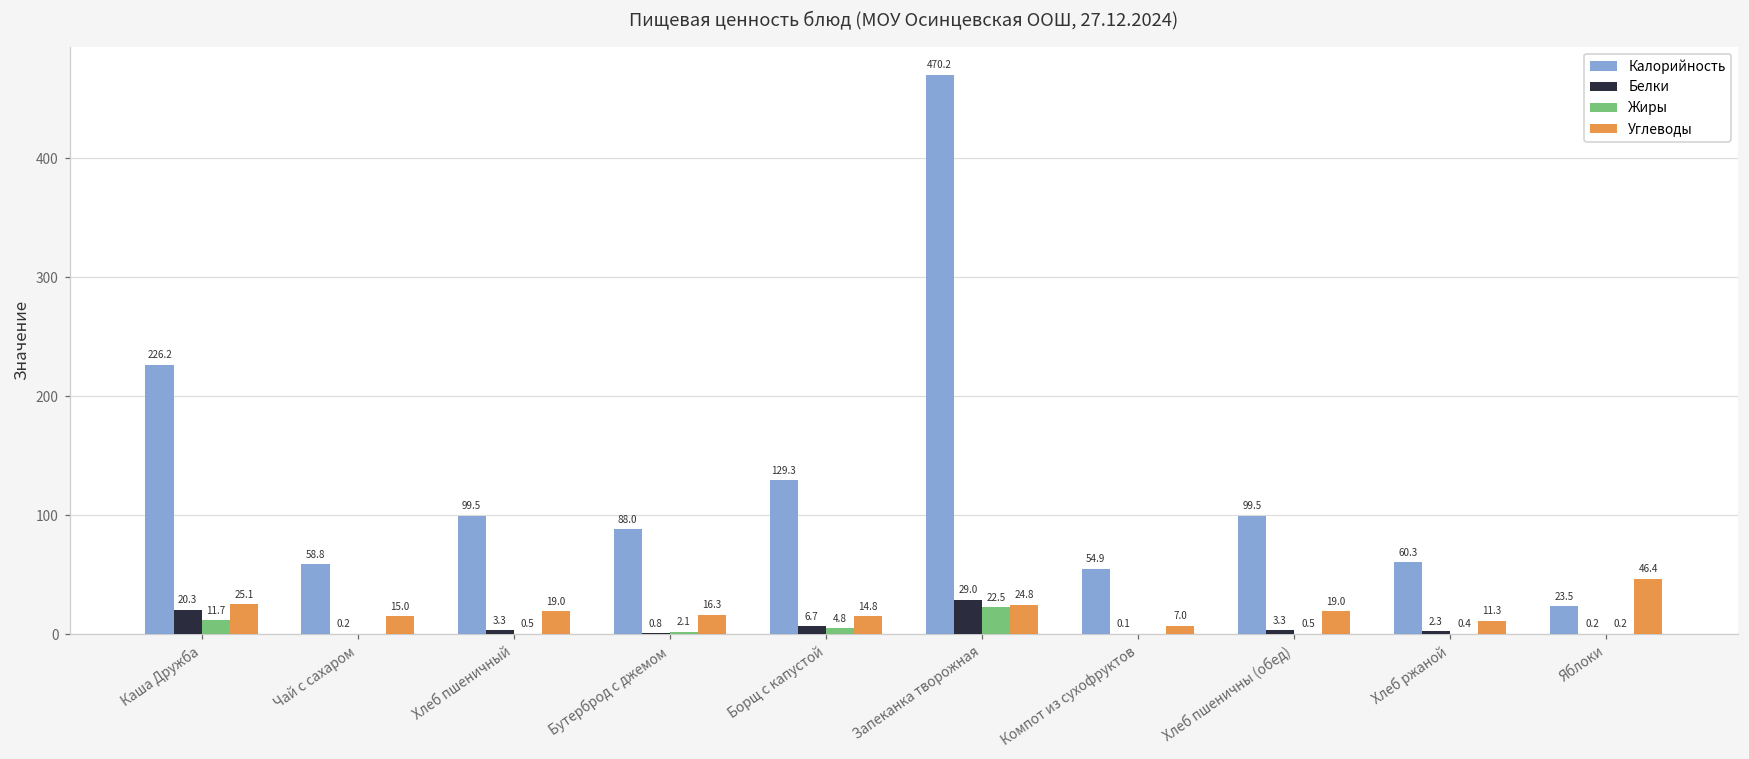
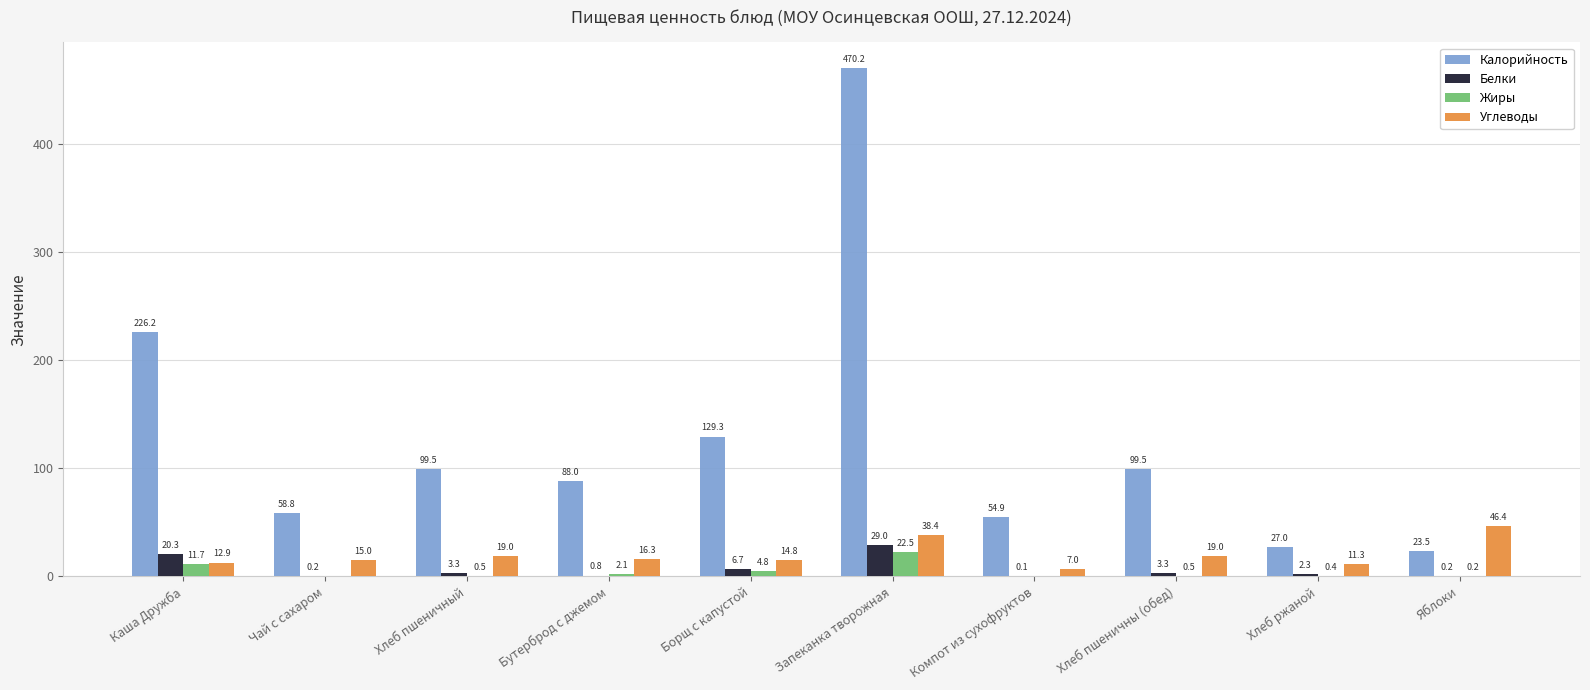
Углеводы, Каша Дружба: 25.1 -> 12.9
Углеводы, Запеканка творожная: 24.8 -> 38.4
Калорийность, Хлеб ржаной: 60.3 -> 27.0
